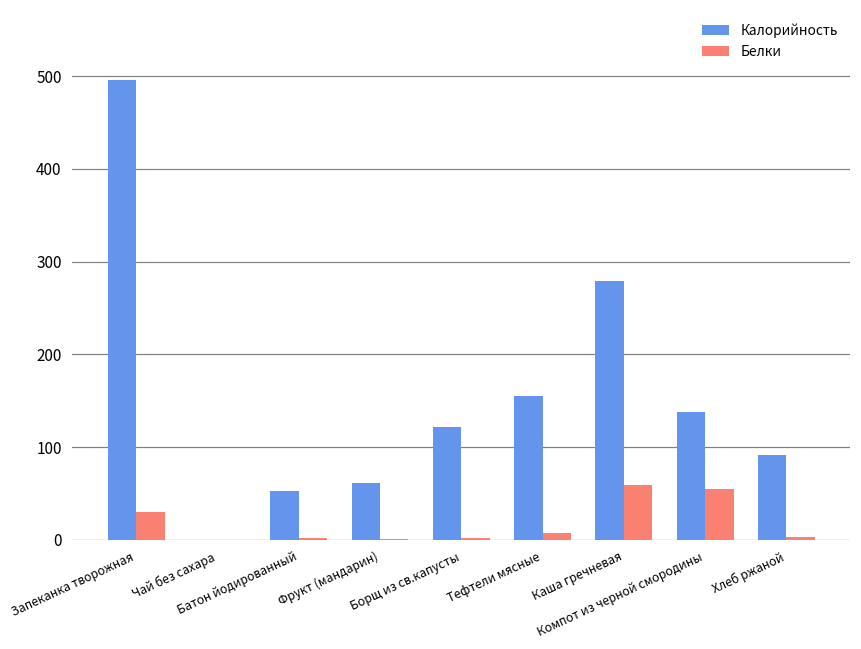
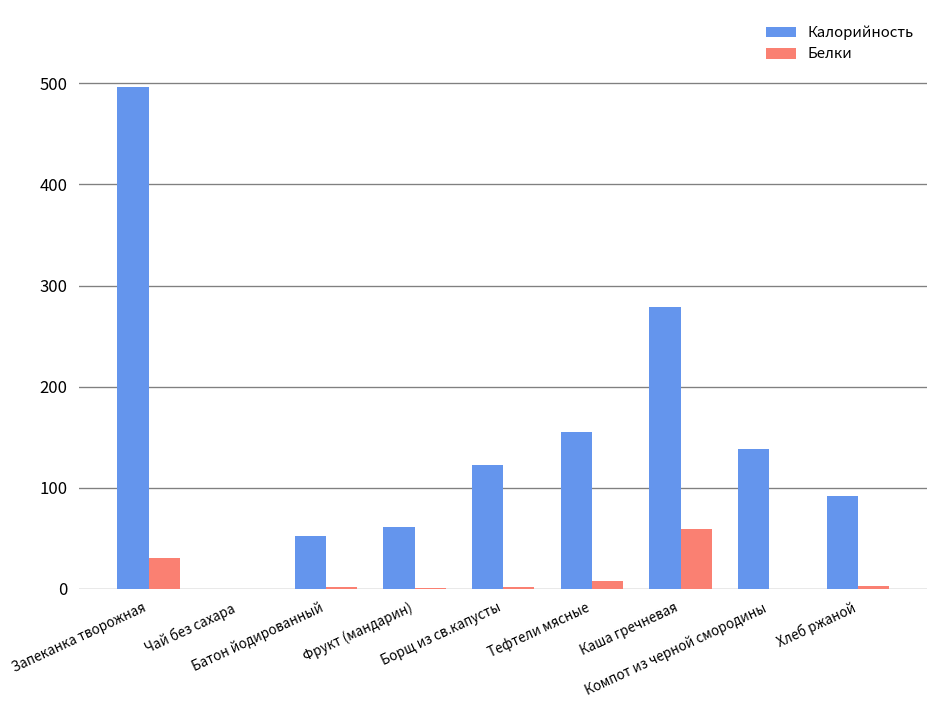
Белки, Компот из черной смородины: 60 -> 0
